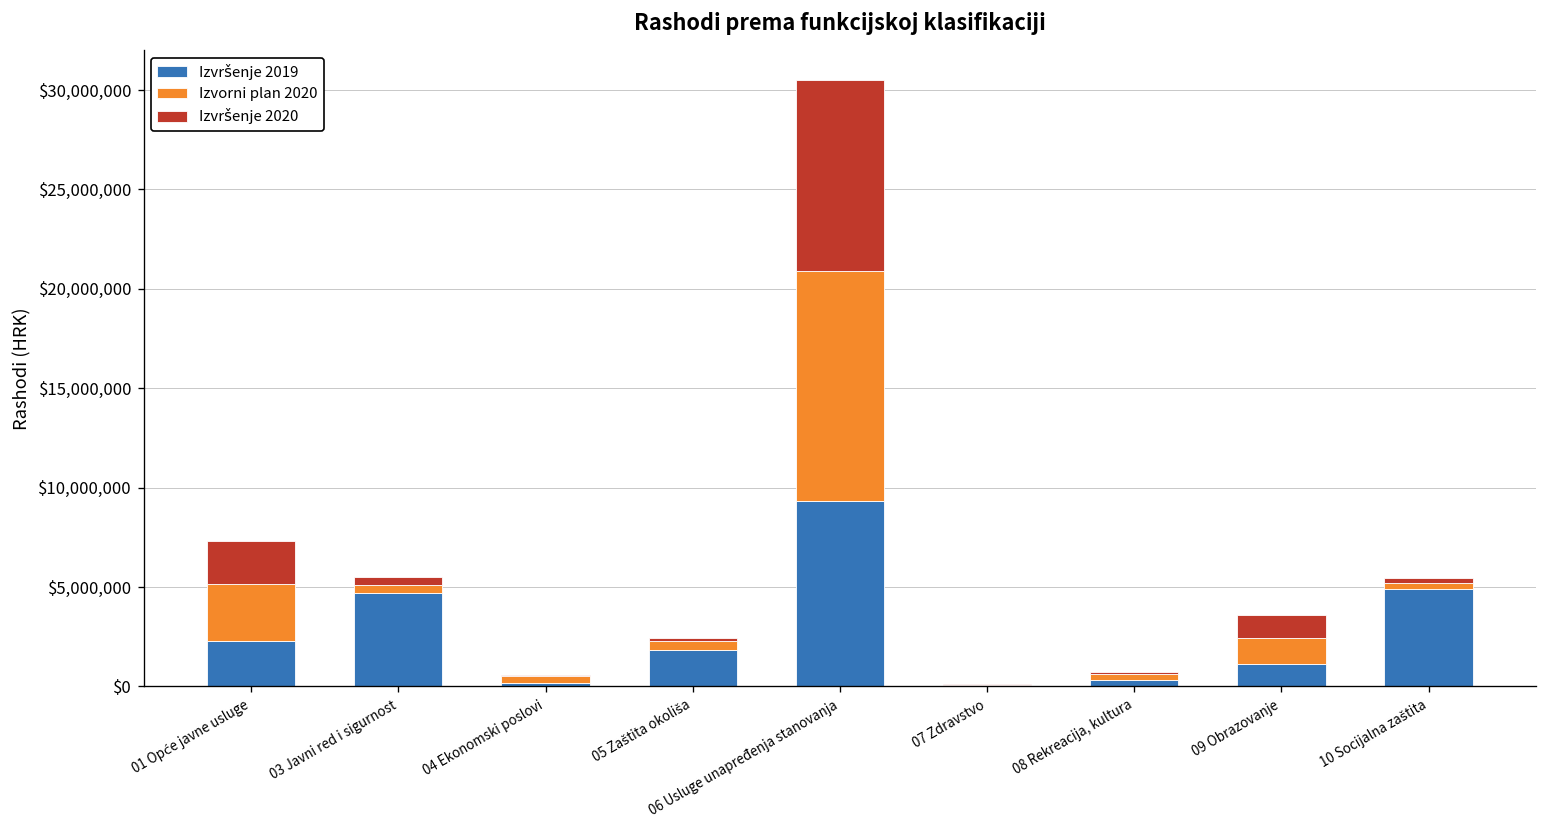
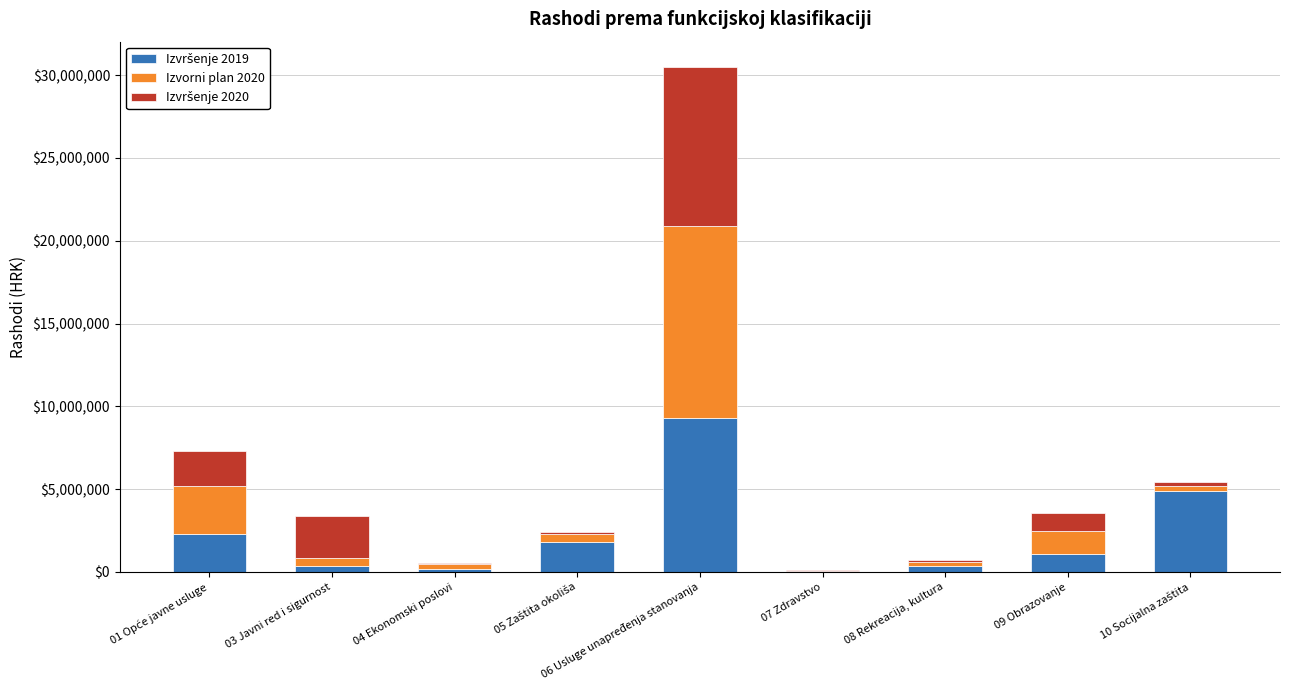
Izvršenje 2019, 03 Javni red i sigurnost: $4,700,000 -> $400,000
Izvršenje 2020, 03 Javni red i sigurnost: $400,000 -> $2,500,000
